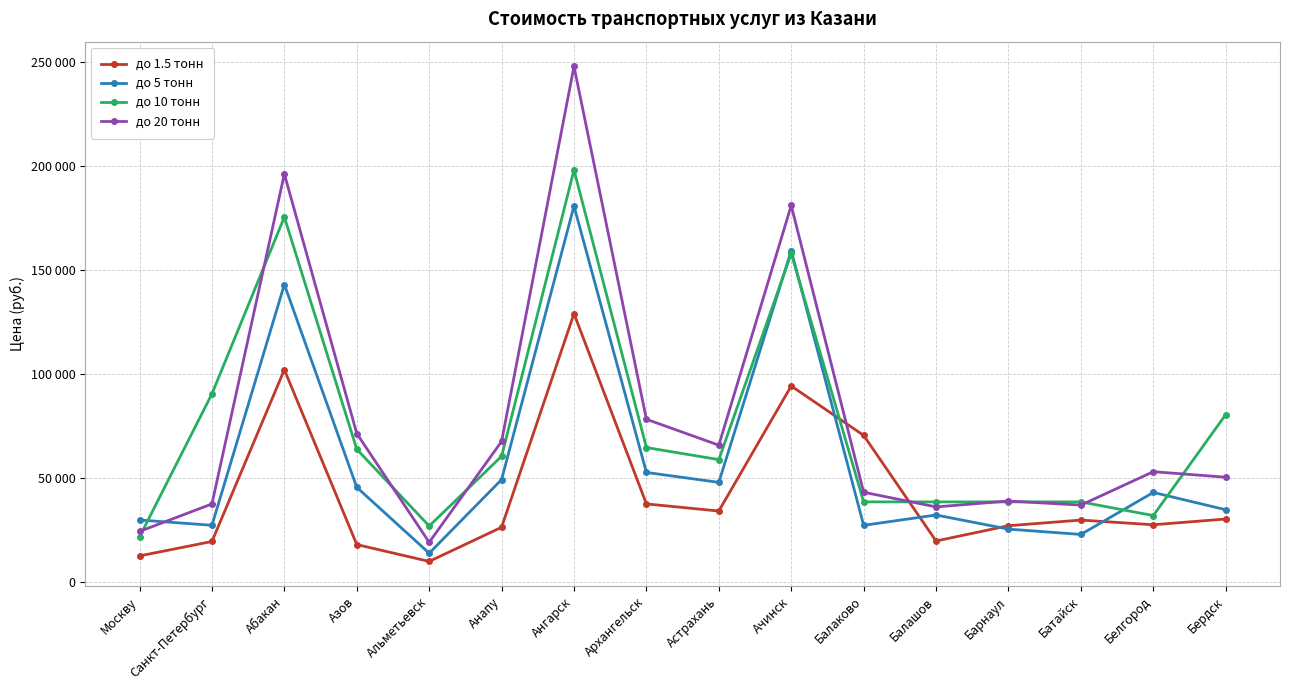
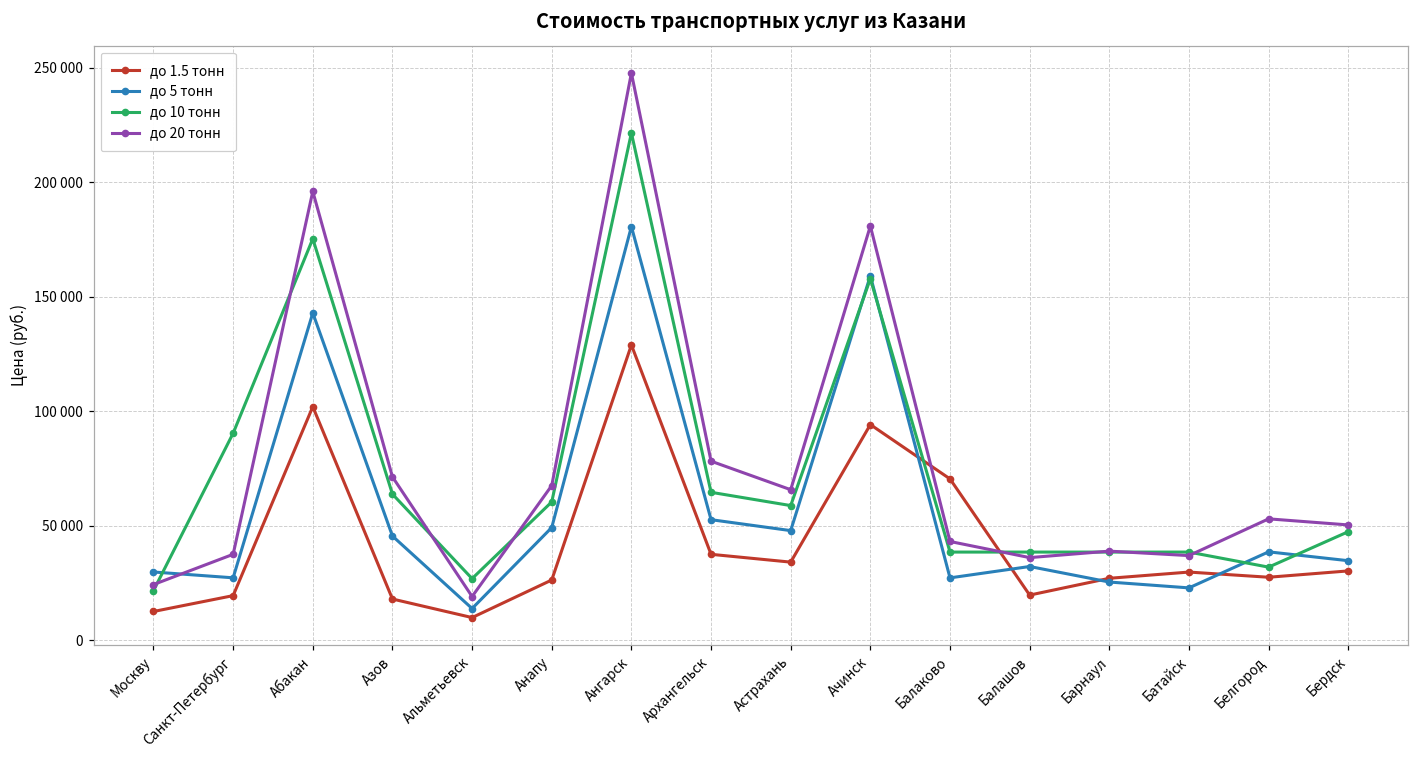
до 10 тонн, Ангарск: 198000 -> 222000
до 5 тонн, Белгород: 43000 -> 39000
до 10 тонн, Бердск: 81000 -> 48000
